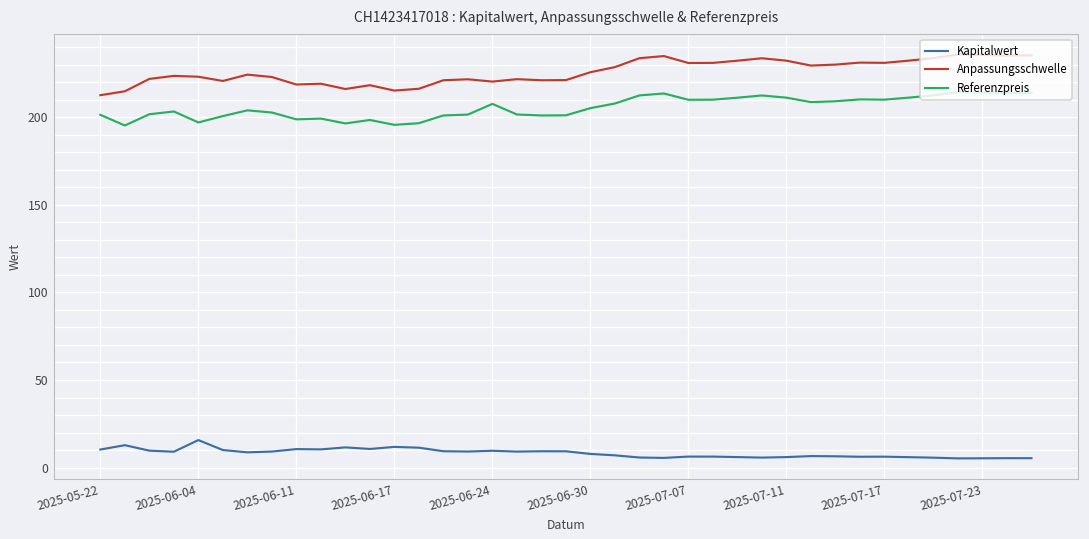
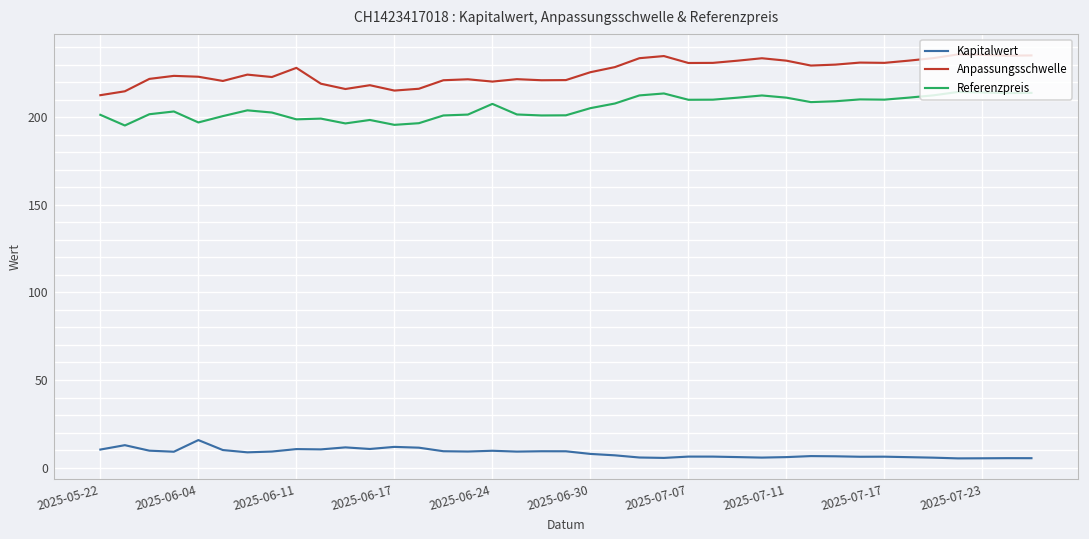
Anpassungsschwelle, 2025-06-11: 219 -> 228
